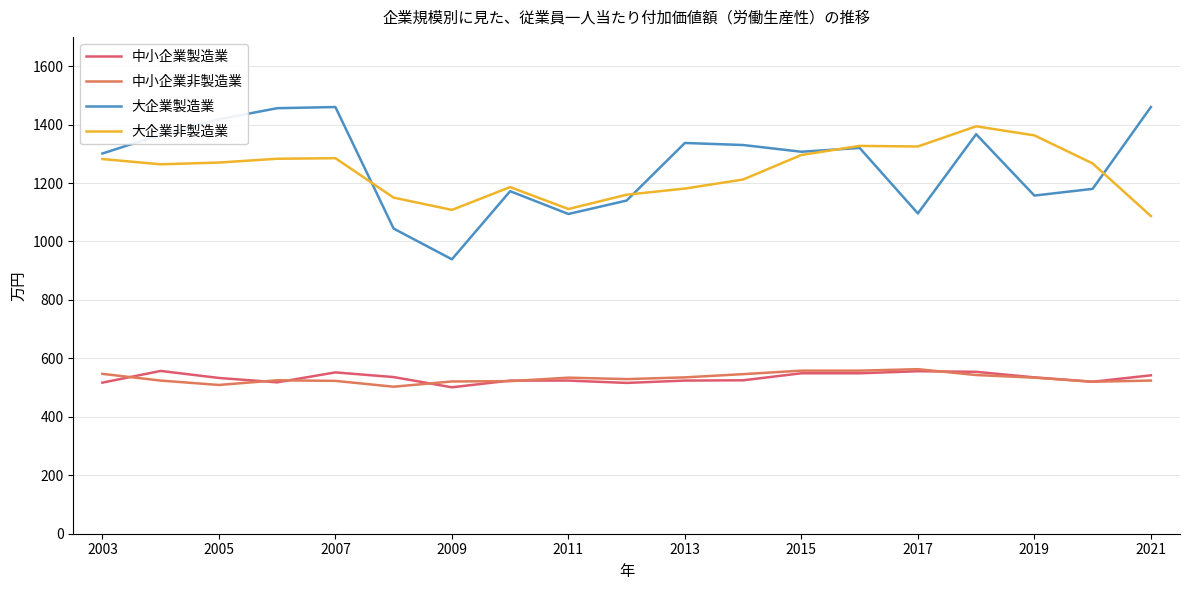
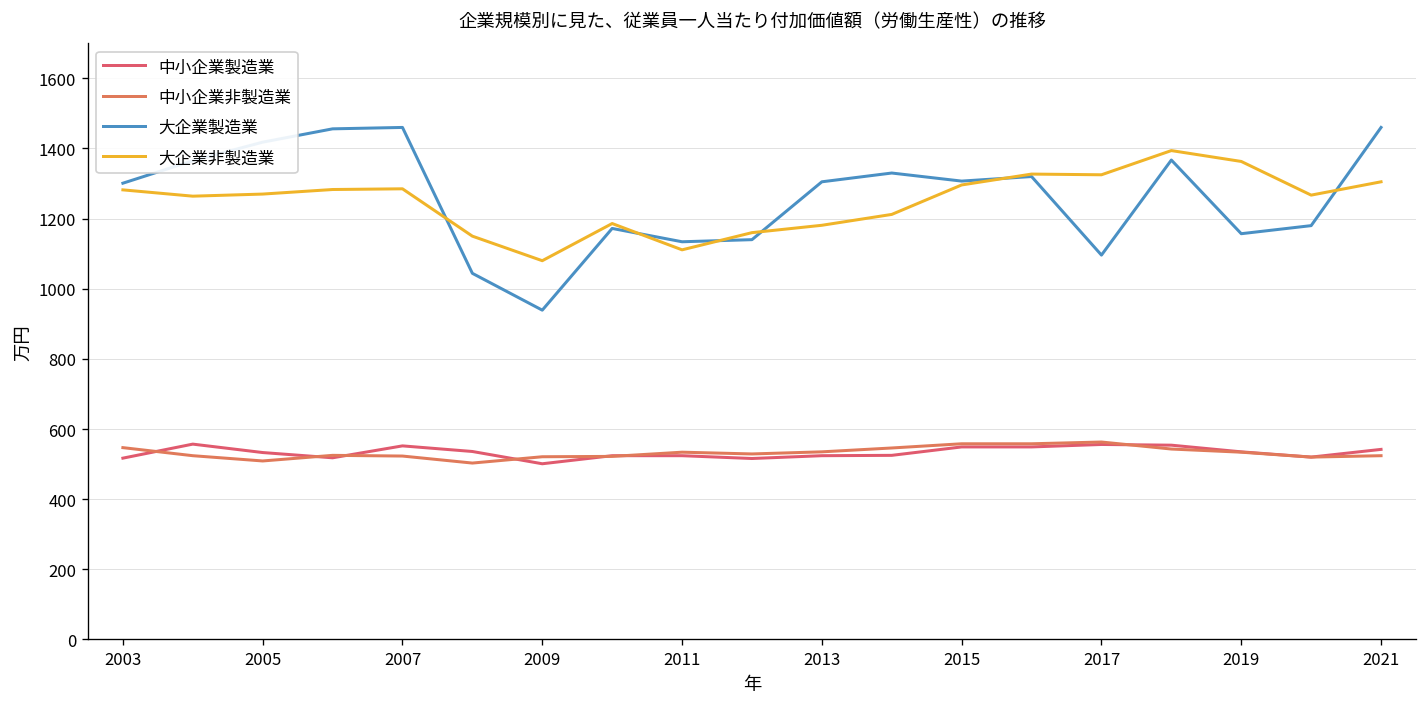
大企業非製造業, 2009: 1110 -> 1080
大企業製造業, 2011: 1090 -> 1130
大企業製造業, 2013: 1340 -> 1310
大企業非製造業, 2021: 1090 -> 1310
